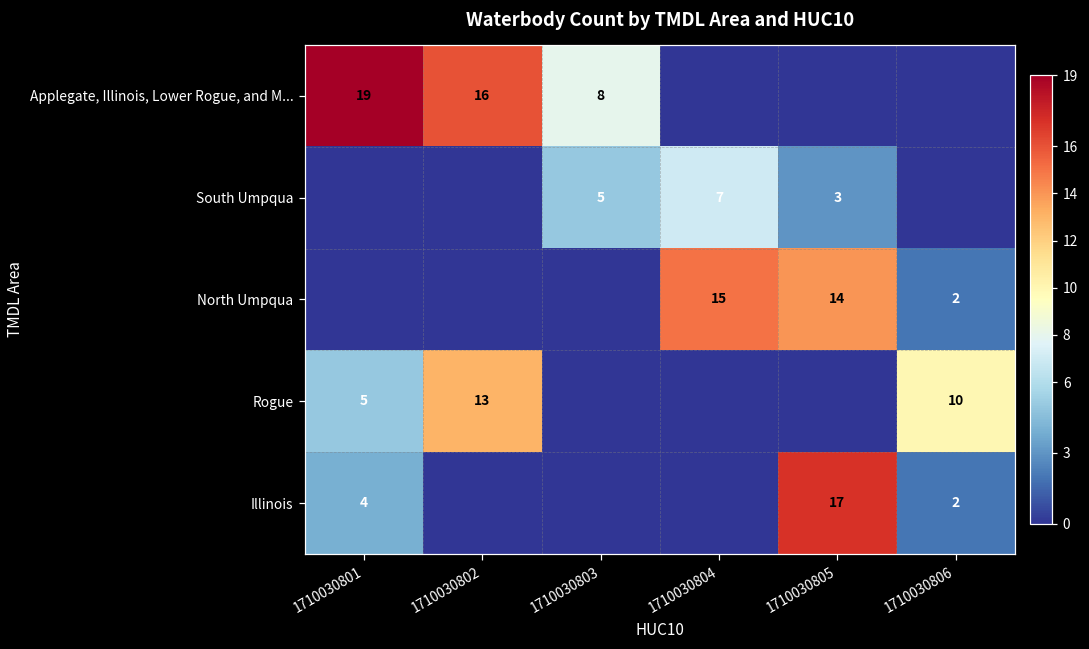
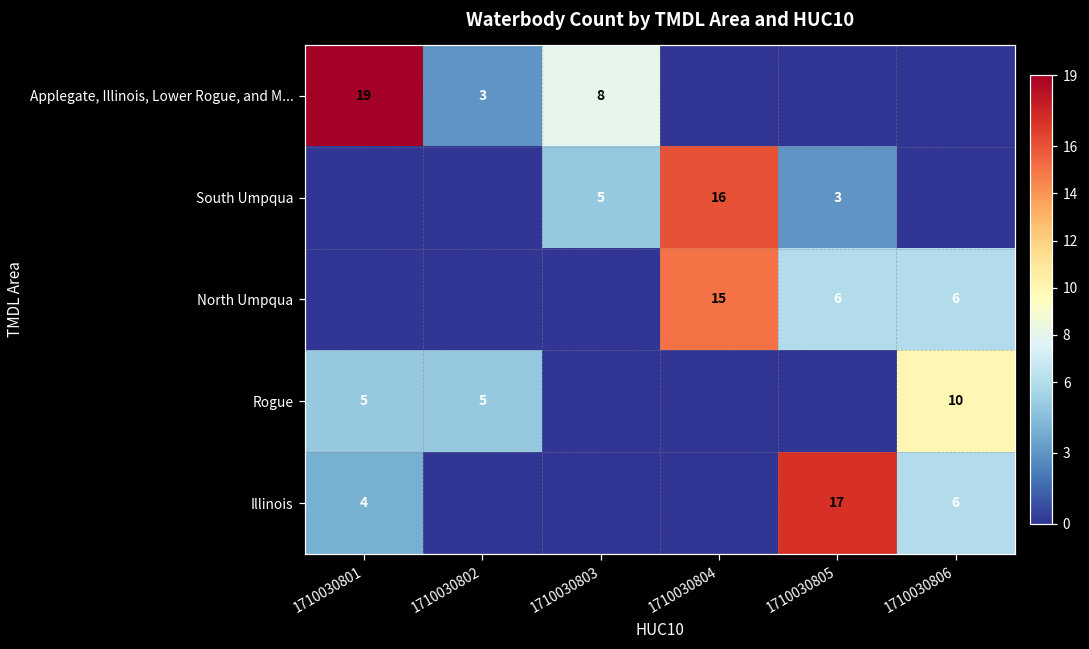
Applegate, Illinois, Lower Rogue, and M..., 1710030802: 16 -> 3
South Umpqua, 1710030804: 7 -> 16
North Umpqua, 1710030805: 14 -> 6
North Umpqua, 1710030806: 2 -> 6
Rogue, 1710030802: 13 -> 5
Illinois, 1710030806: 2 -> 6
